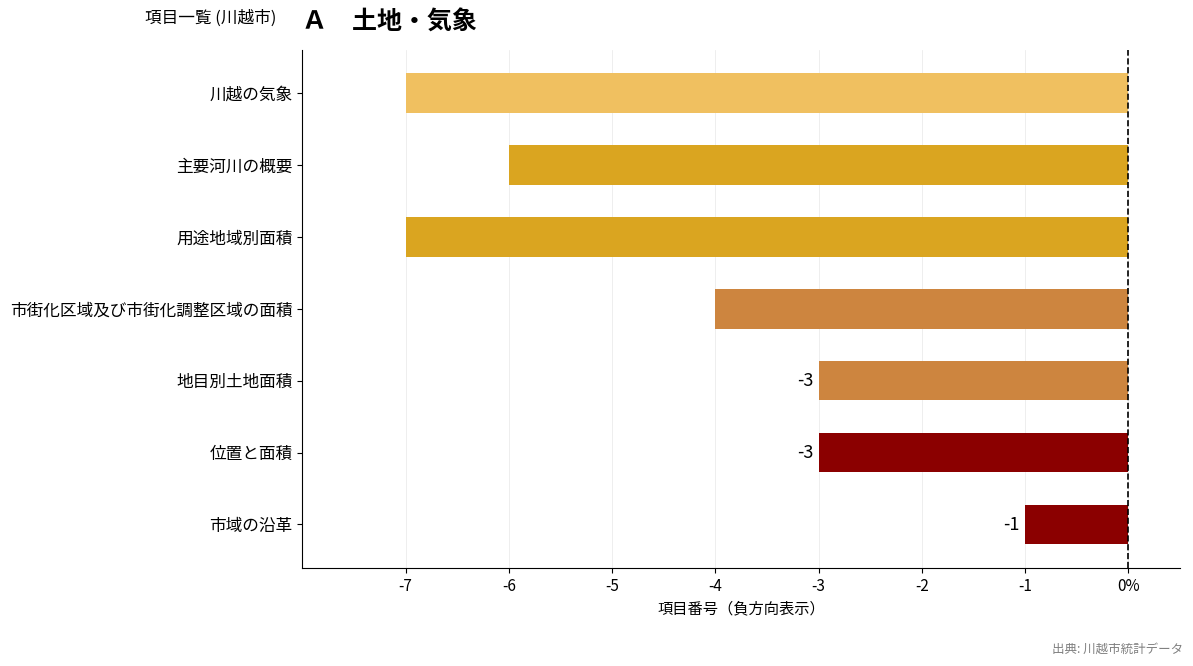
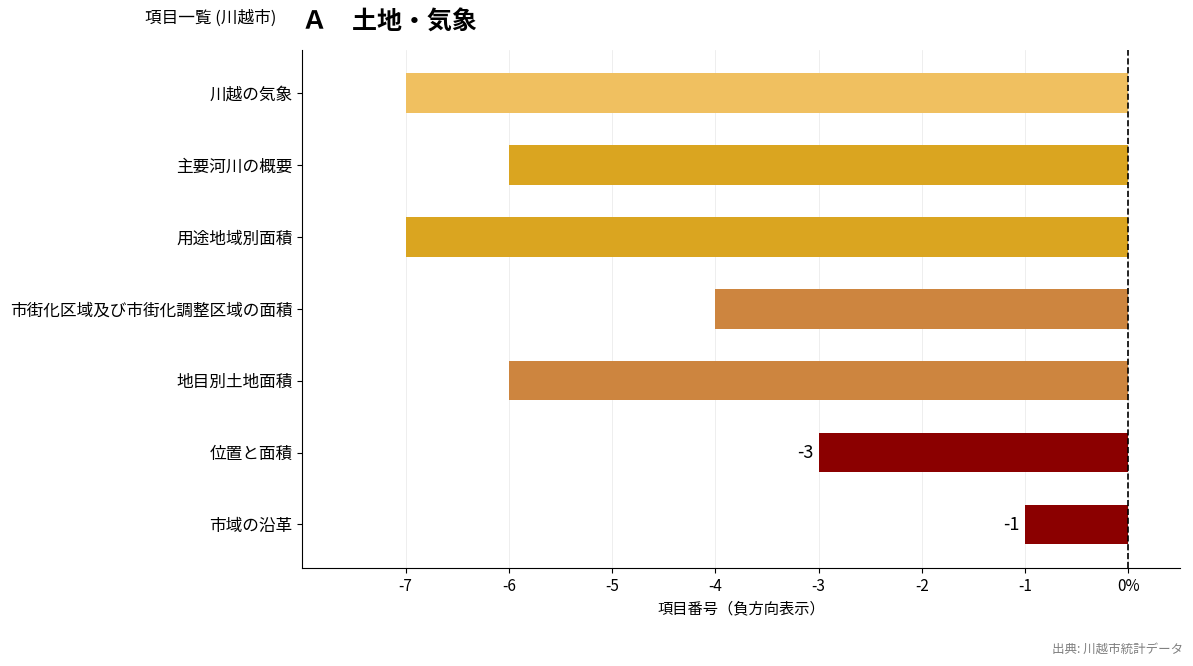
地目別土地面積: -3.00 -> -6.00
